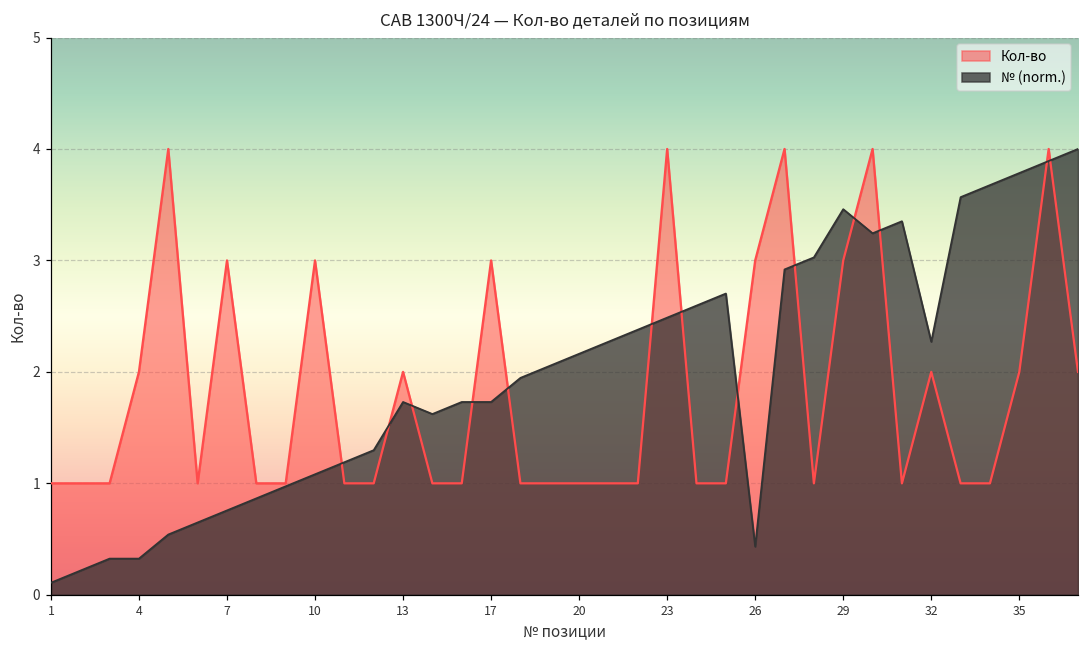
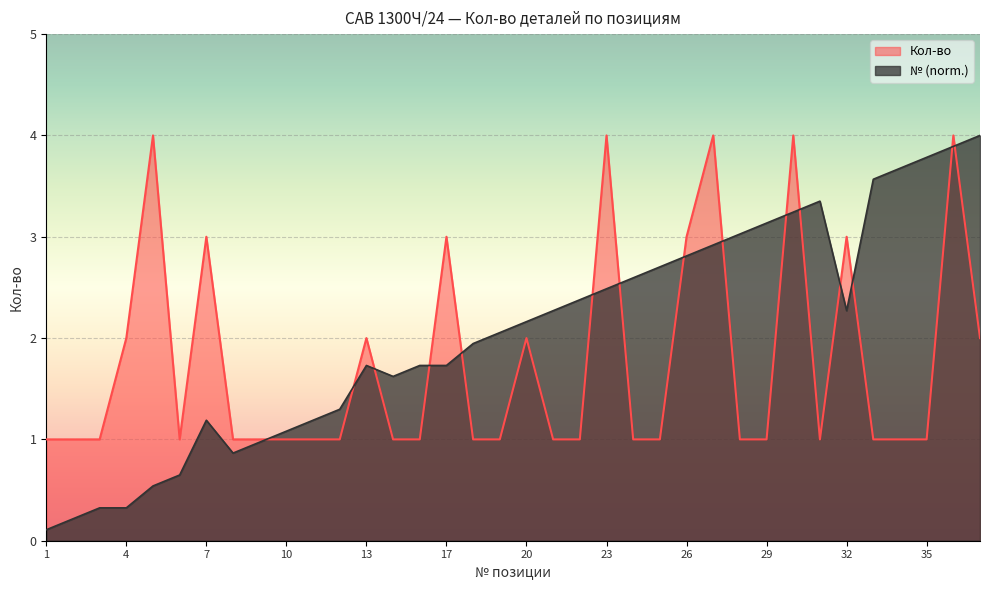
№ (norm.), 7: 0.76 -> 1.19
Кол-во, 10: 3 -> 1
Кол-во, 20: 1 -> 2
№ (norm.), 26: 0.43 -> 2.81
Кол-во, 29: 3 -> 1
№ (norm.), 29: 3.46 -> 3.14
Кол-во, 32: 2 -> 3
Кол-во, 35: 2 -> 1
